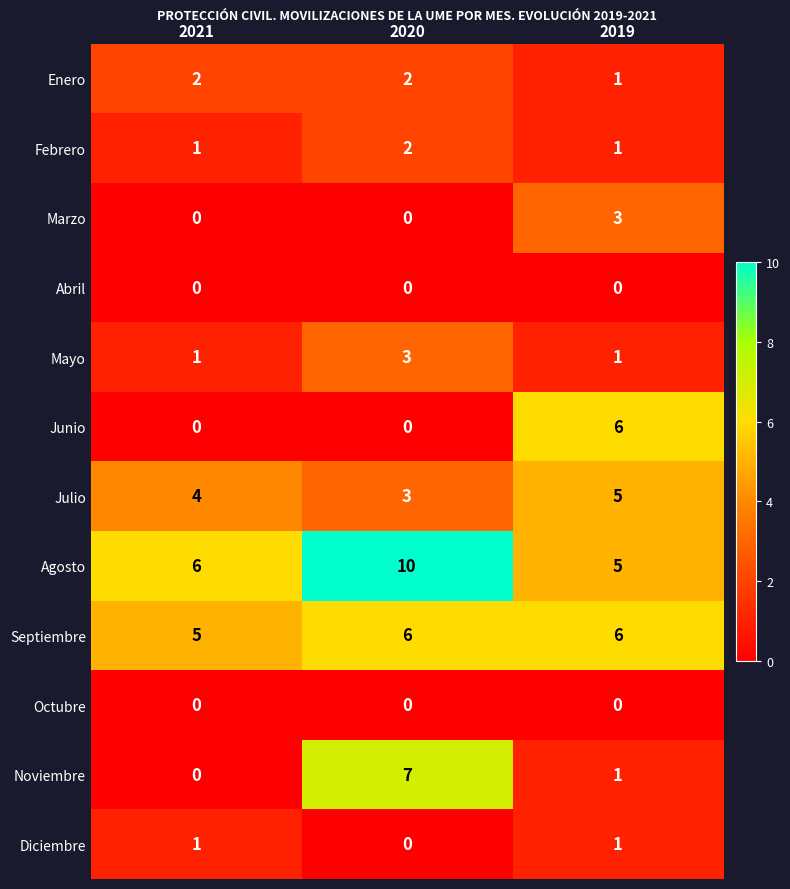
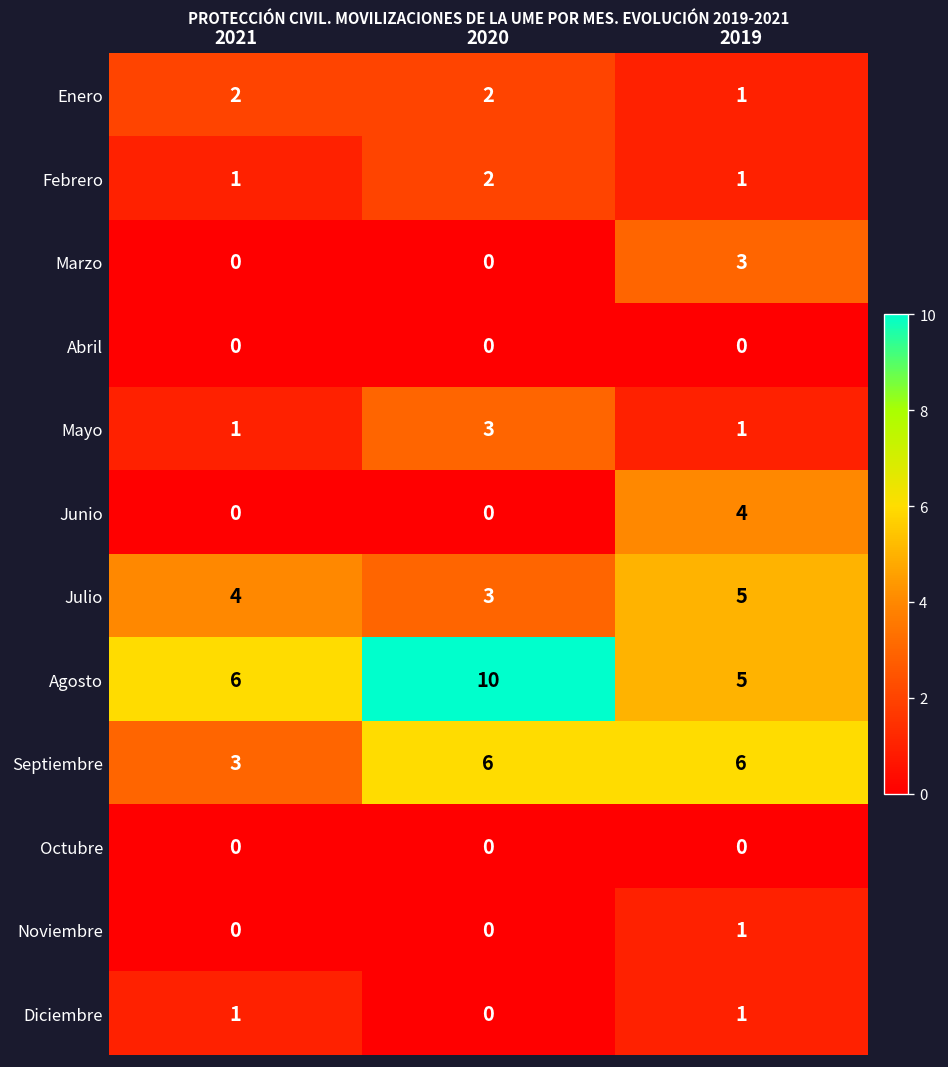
Junio, 2019: 6 -> 4
Septiembre, 2021: 5 -> 3
Noviembre, 2020: 7 -> 0
